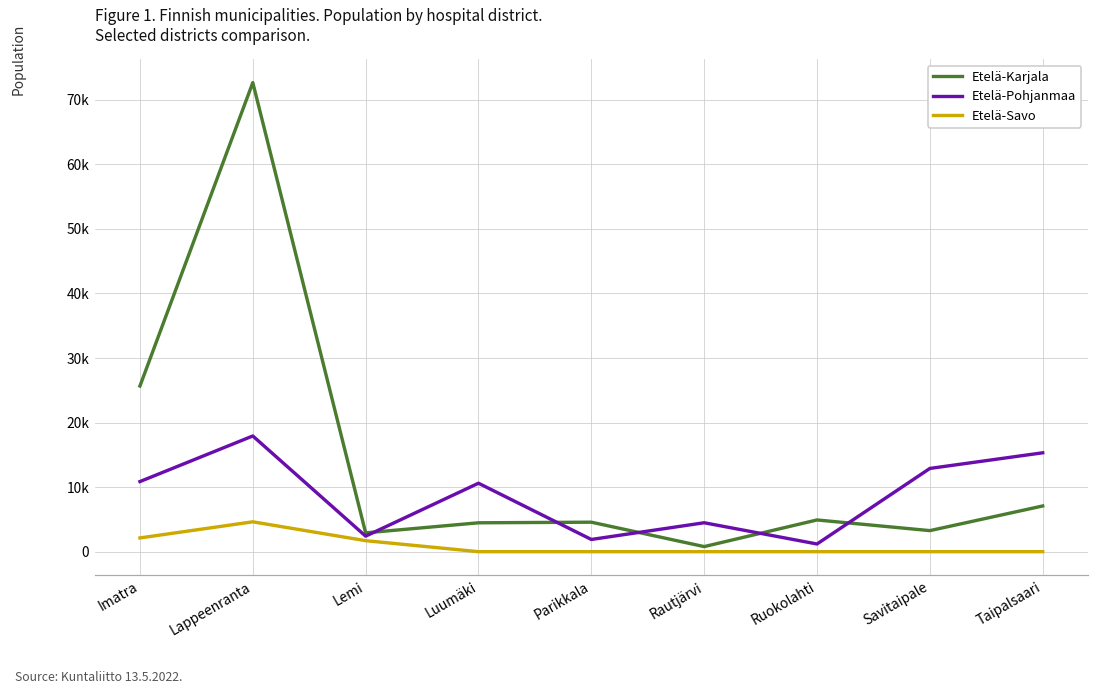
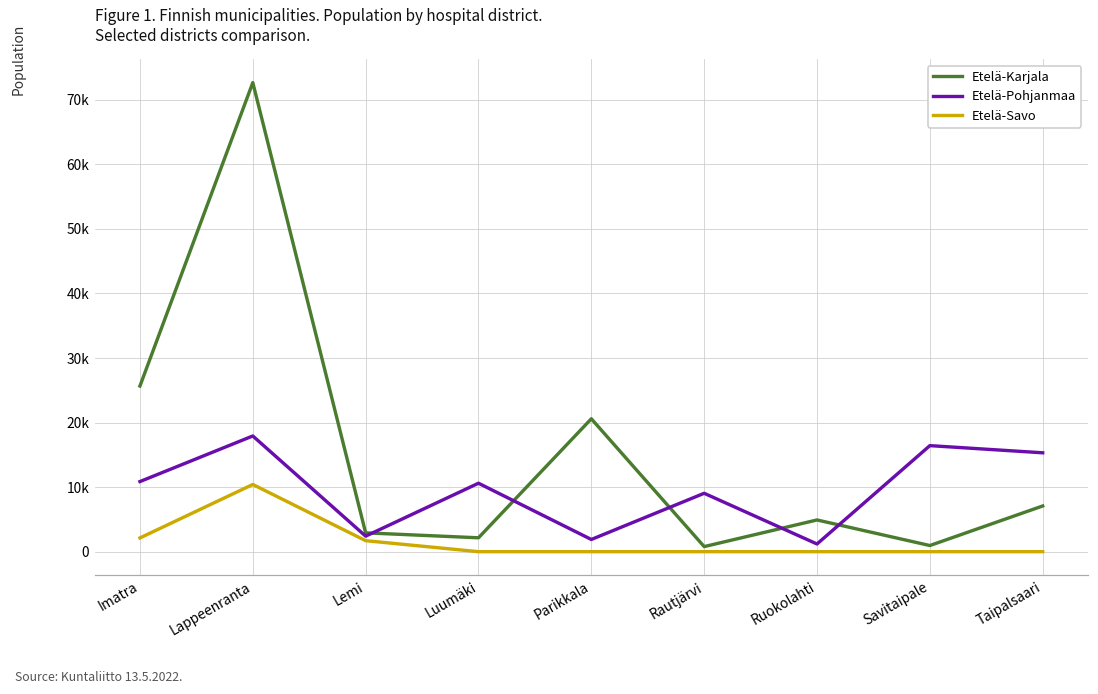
Etelä-Savo, Lappeenranta: 5000 -> 10000
Etelä-Karjala, Luumäki: 4000 -> 2000
Etelä-Karjala, Parikkala: 5000 -> 21000
Etelä-Pohjanmaa, Rautjärvi: 4000 -> 9000
Etelä-Karjala, Savitaipale: 3000 -> 1000
Etelä-Pohjanmaa, Savitaipale: 13000 -> 16000
